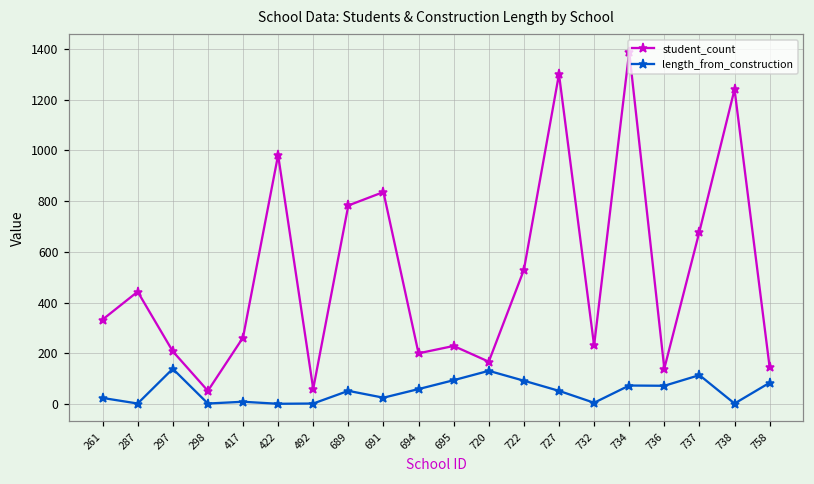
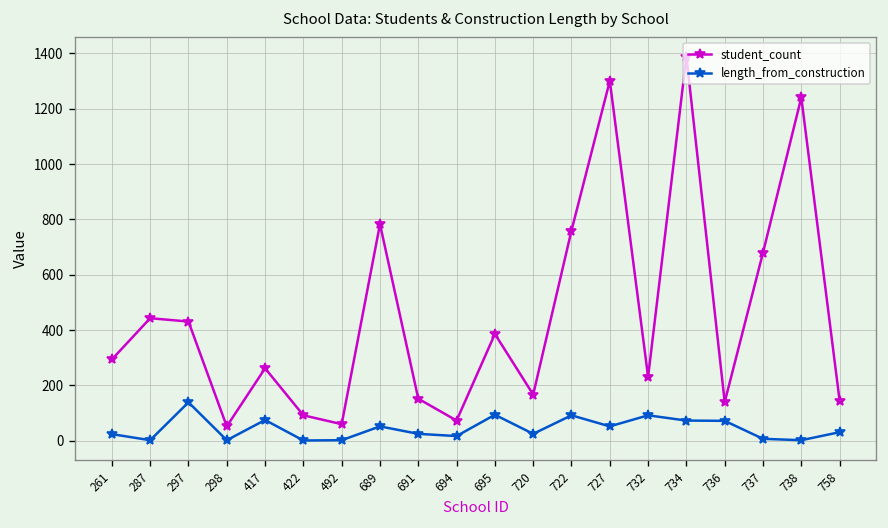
student_count, 261: 330 -> 290
student_count, 297: 210 -> 430
length_from_construction, 417: 10 -> 80
student_count, 422: 980 -> 90
student_count, 691: 840 -> 150
student_count, 694: 200 -> 70
length_from_construction, 694: 60 -> 20
student_count, 695: 230 -> 390
length_from_construction, 720: 130 -> 30
student_count, 722: 530 -> 760
length_from_construction, 732: 10 -> 90
length_from_construction, 737: 110 -> 10
length_from_construction, 758: 80 -> 30
